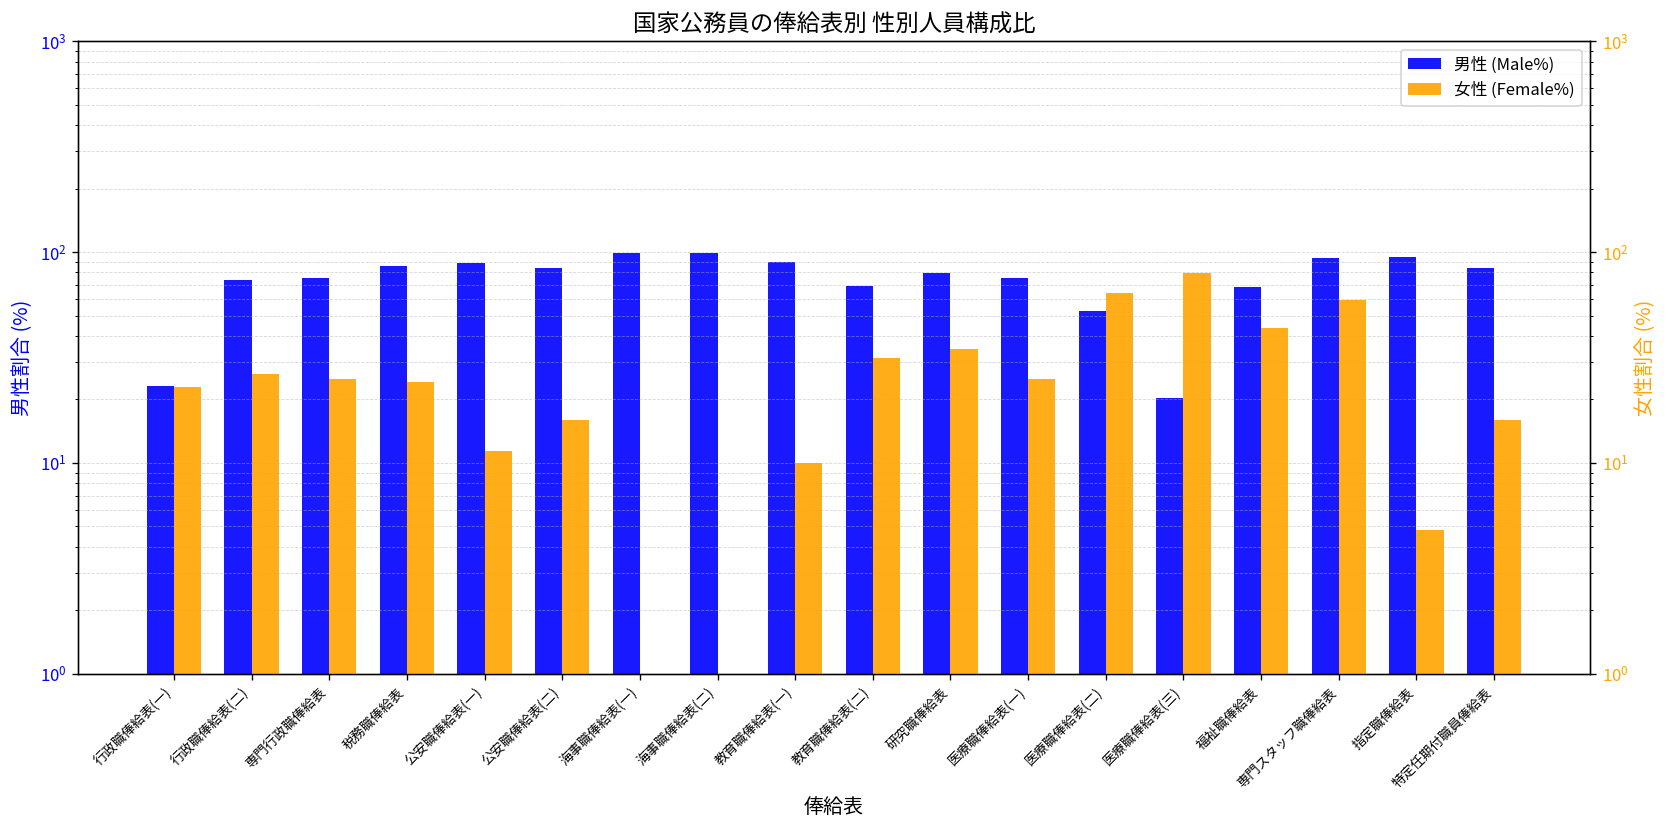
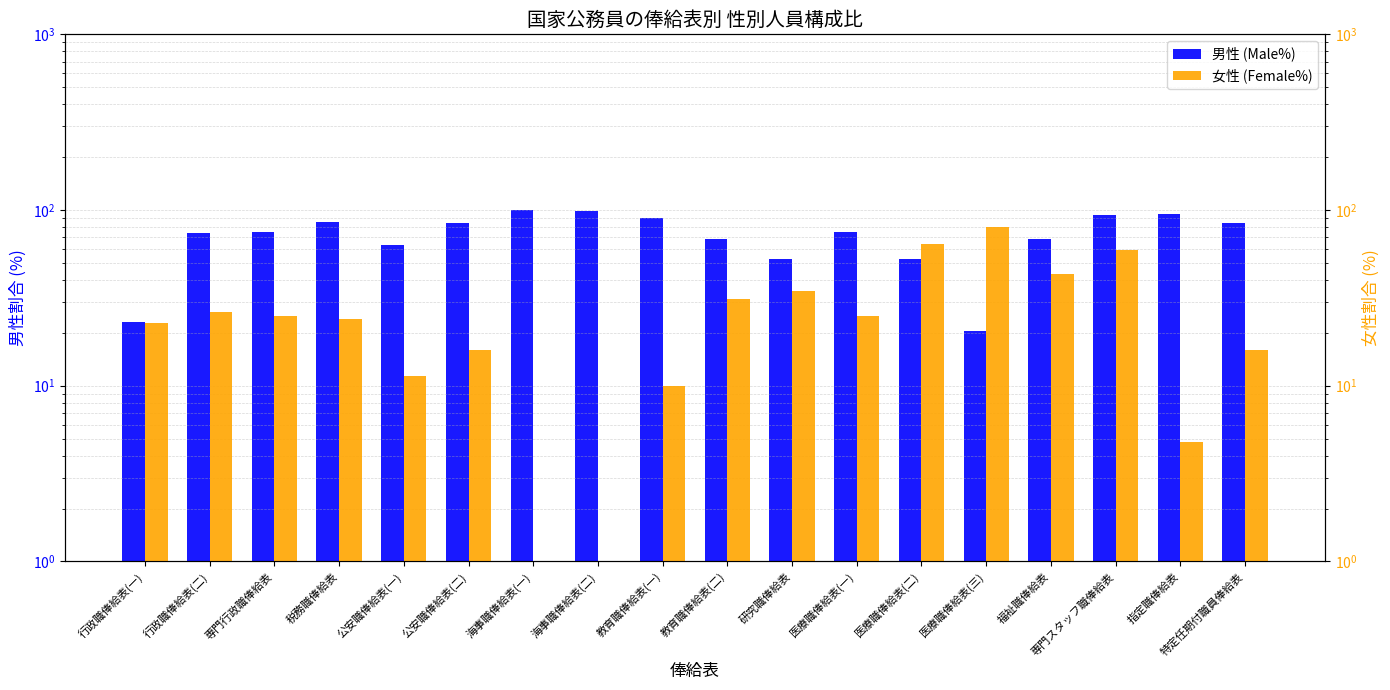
男性 (Male%), 公安職俸給表(一): 90 -> 63
男性 (Male%), 研究職俸給表: 80 -> 53
